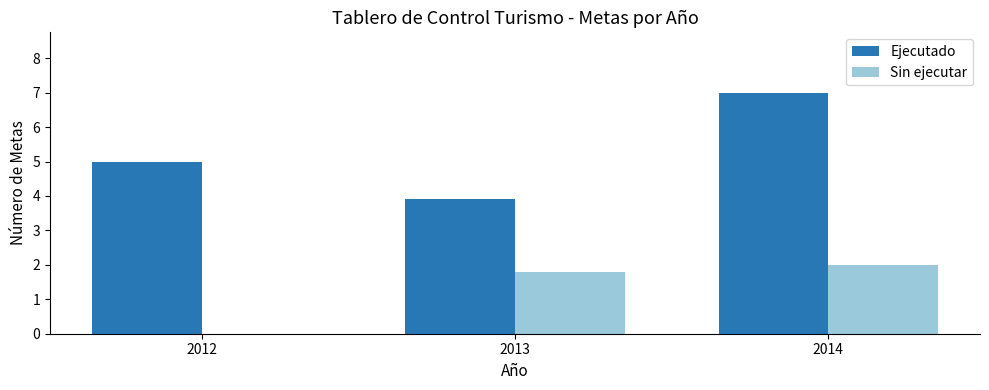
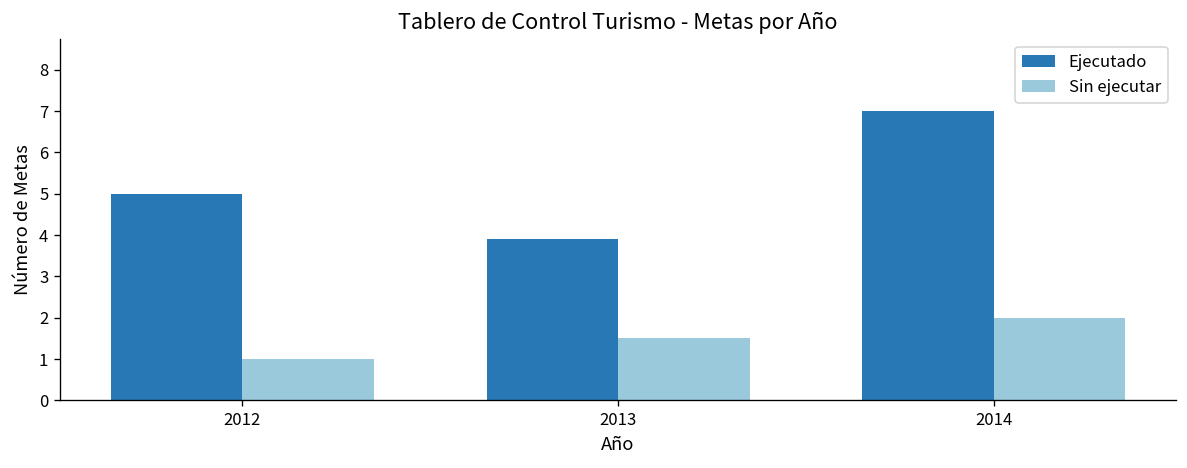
Sin ejecutar, 2012: 0 -> 1
Sin ejecutar, 2013: 1.8 -> 1.5
